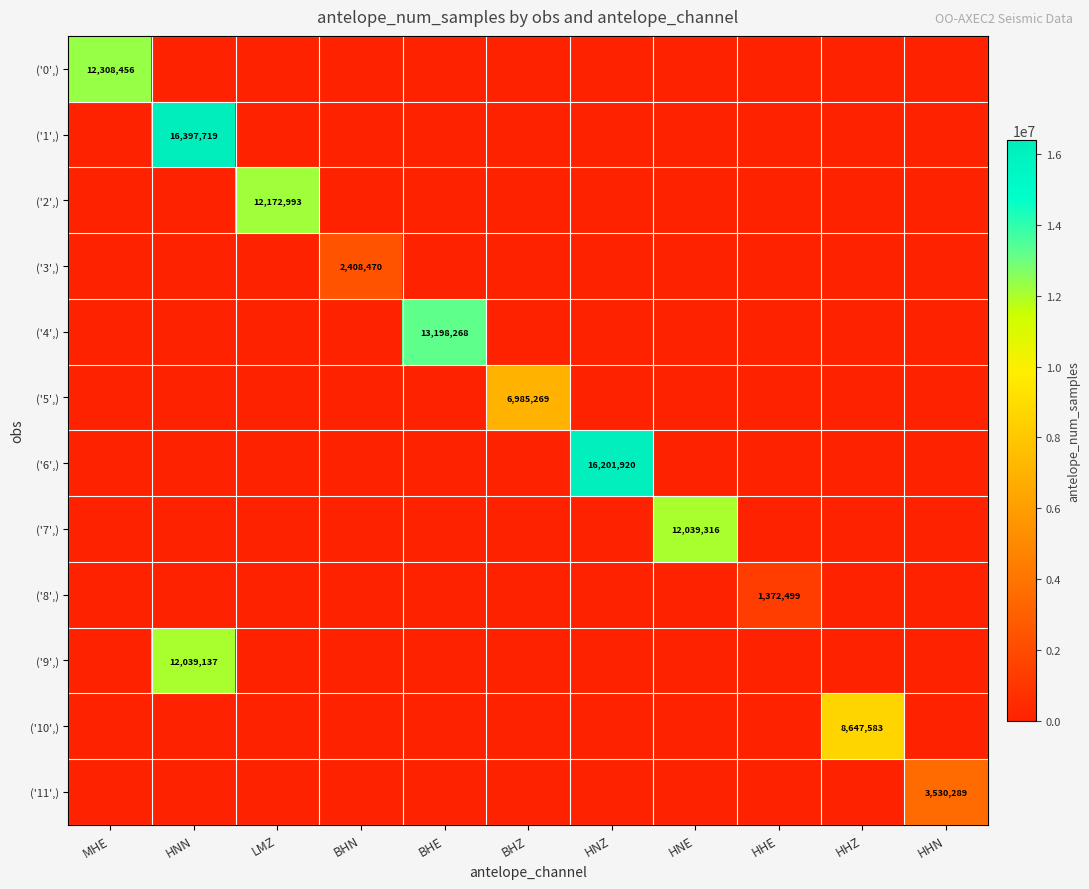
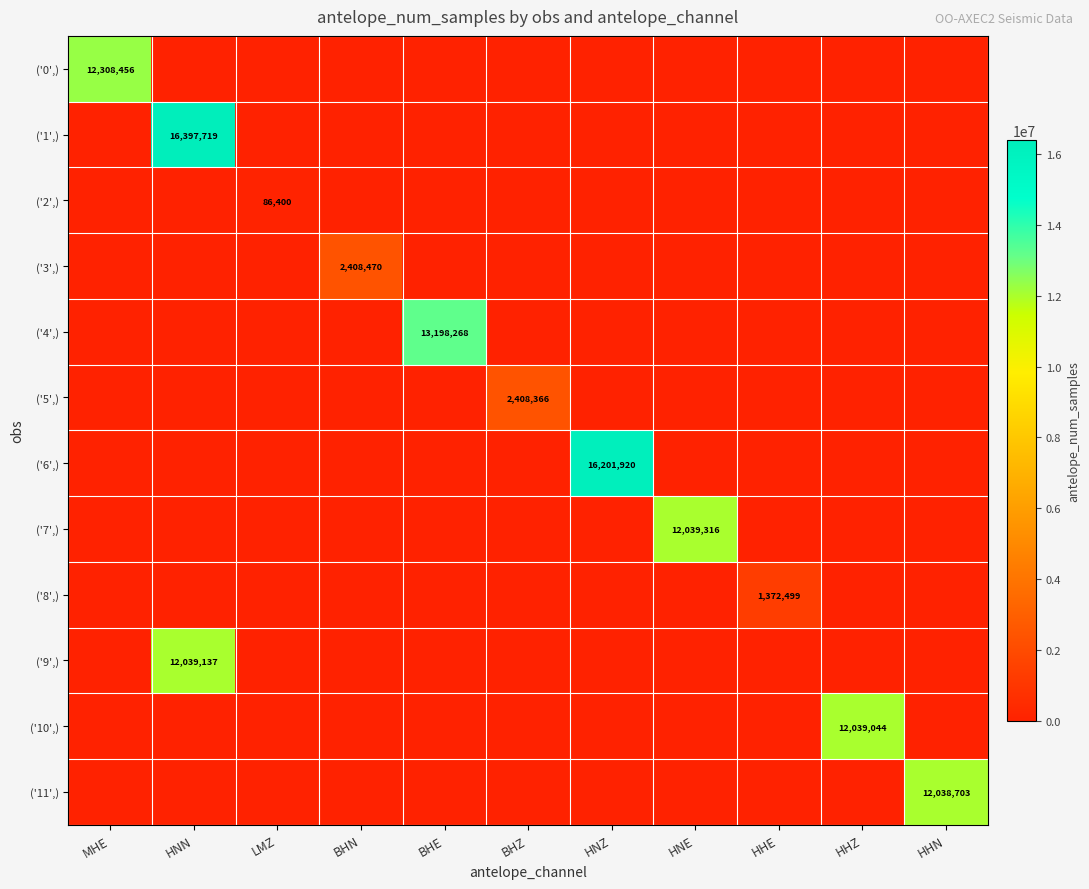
('2',), LMZ: 12,172,993 -> 86,400
('5',), BHZ: 6,985,269 -> 2,408,366
('10',), HHZ: 8,647,583 -> 12,039,044
('11',), HHN: 3,530,289 -> 12,038,703
